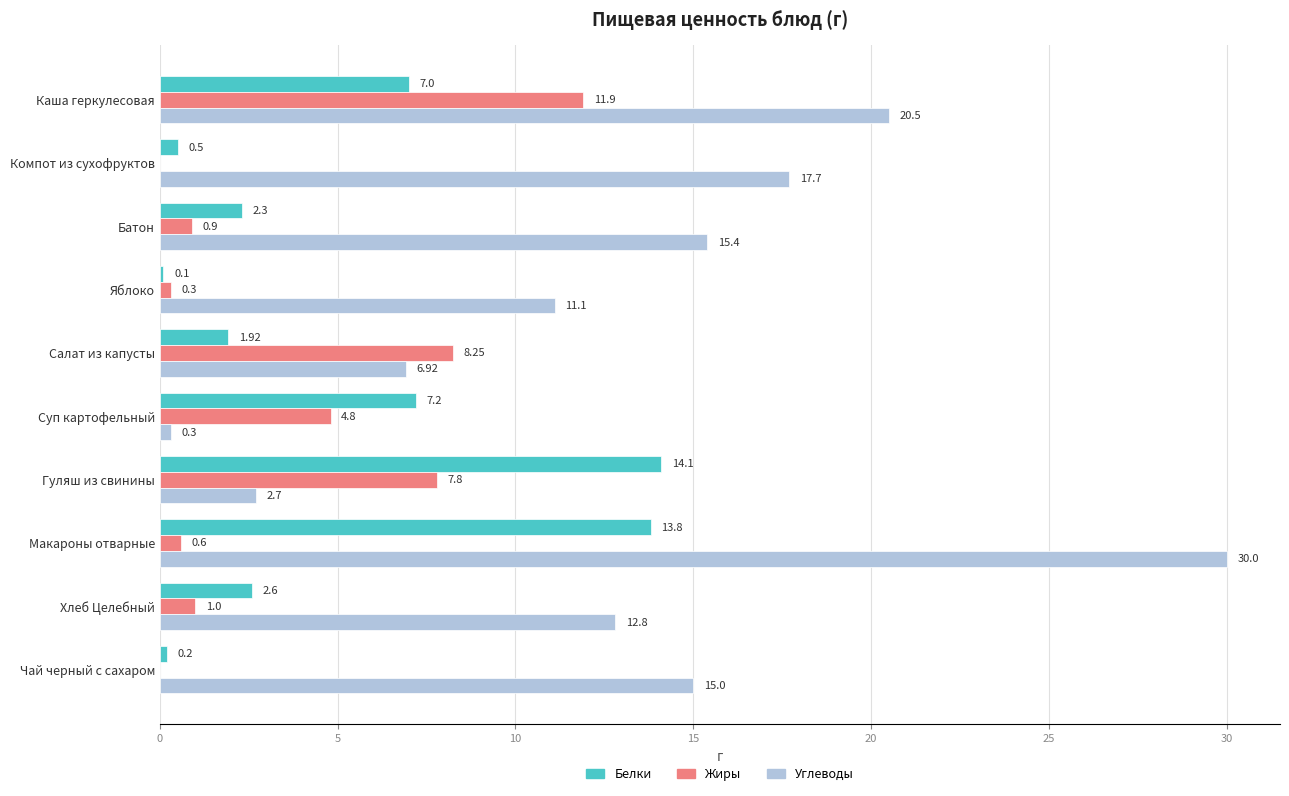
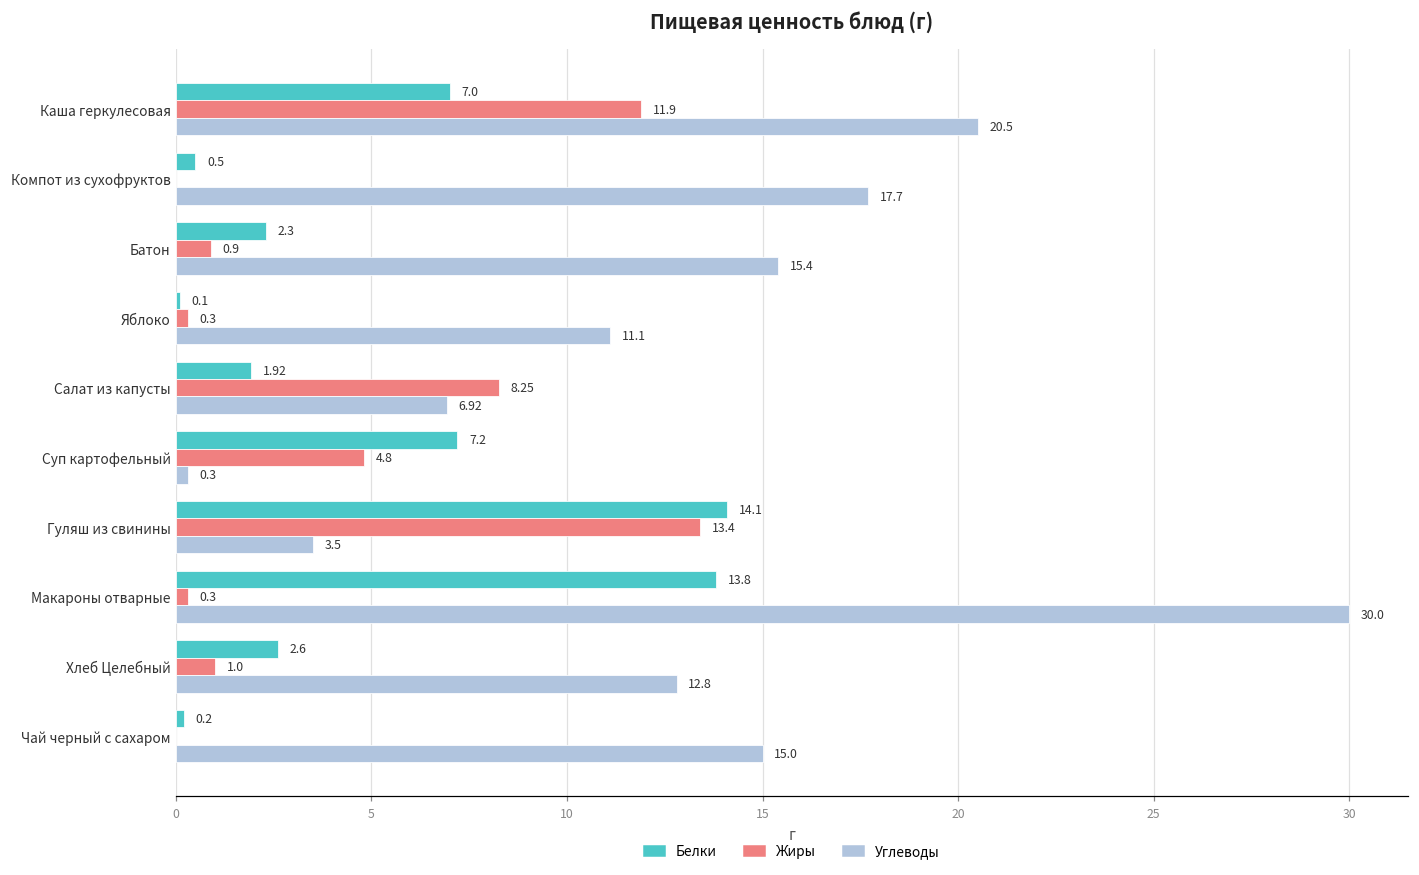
Жиры, Гуляш из свинины: 7.8 -> 13.4
Углеводы, Гуляш из свинины: 2.7 -> 3.5
Жиры, Макароны отварные: 0.6 -> 0.3
